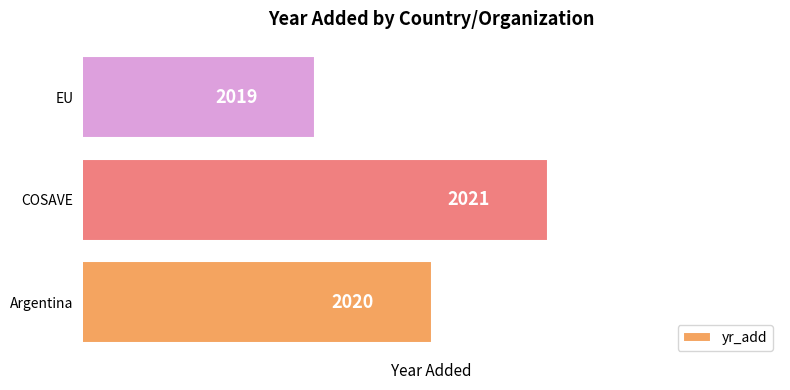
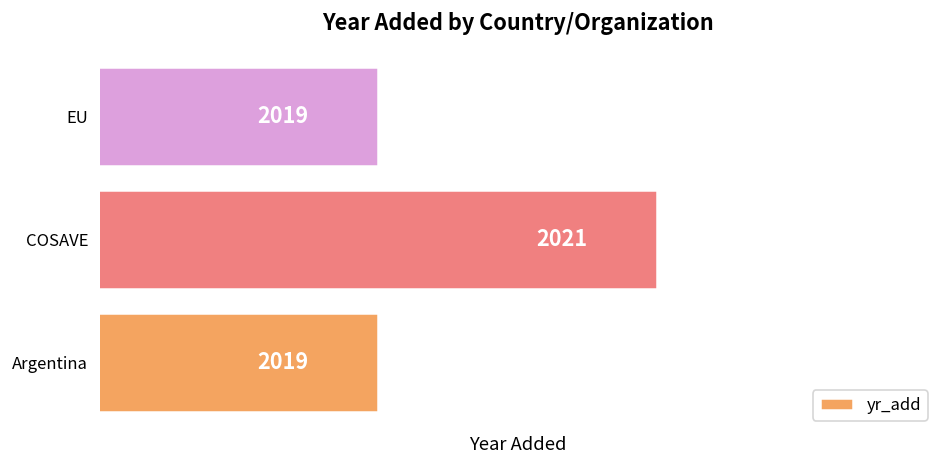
Argentina: 2020 -> 2019
